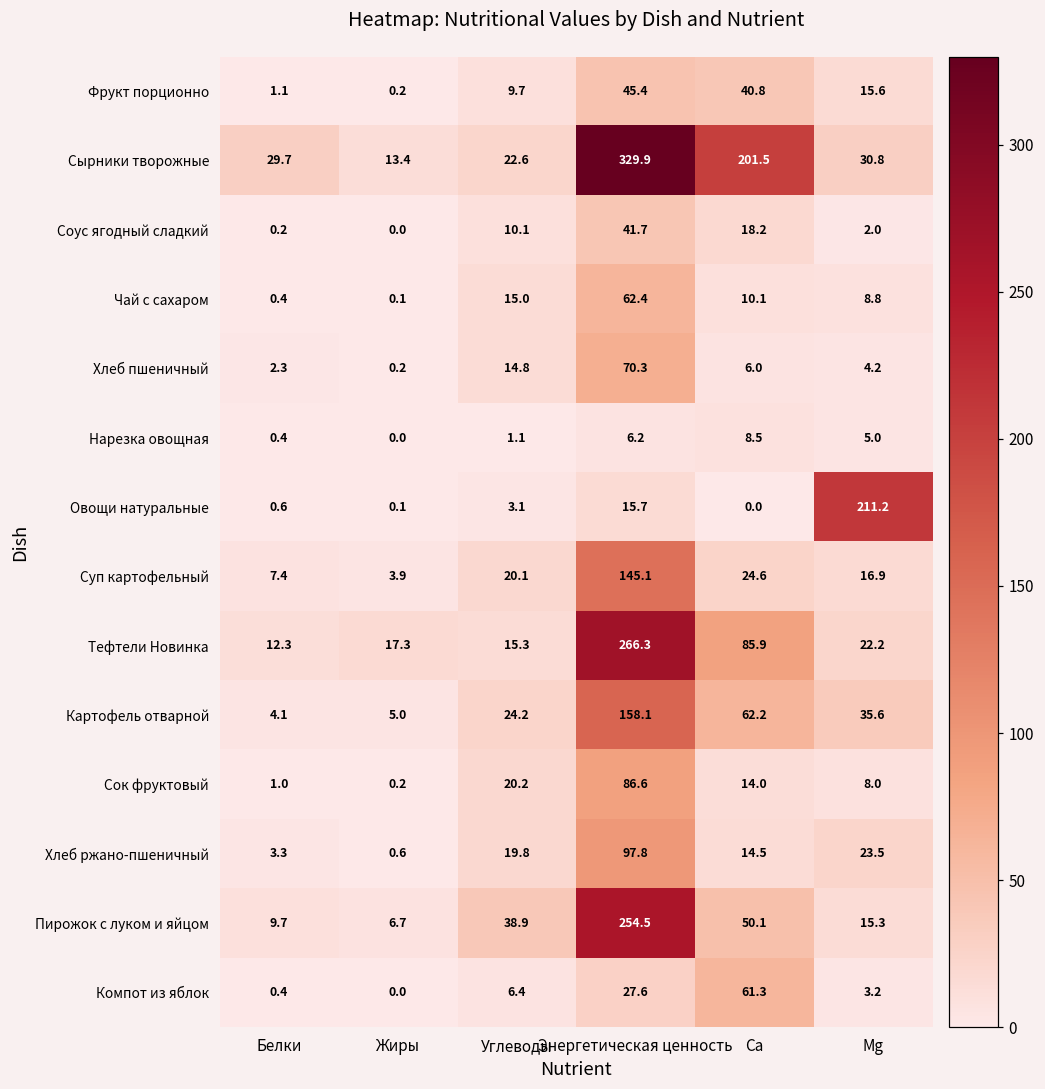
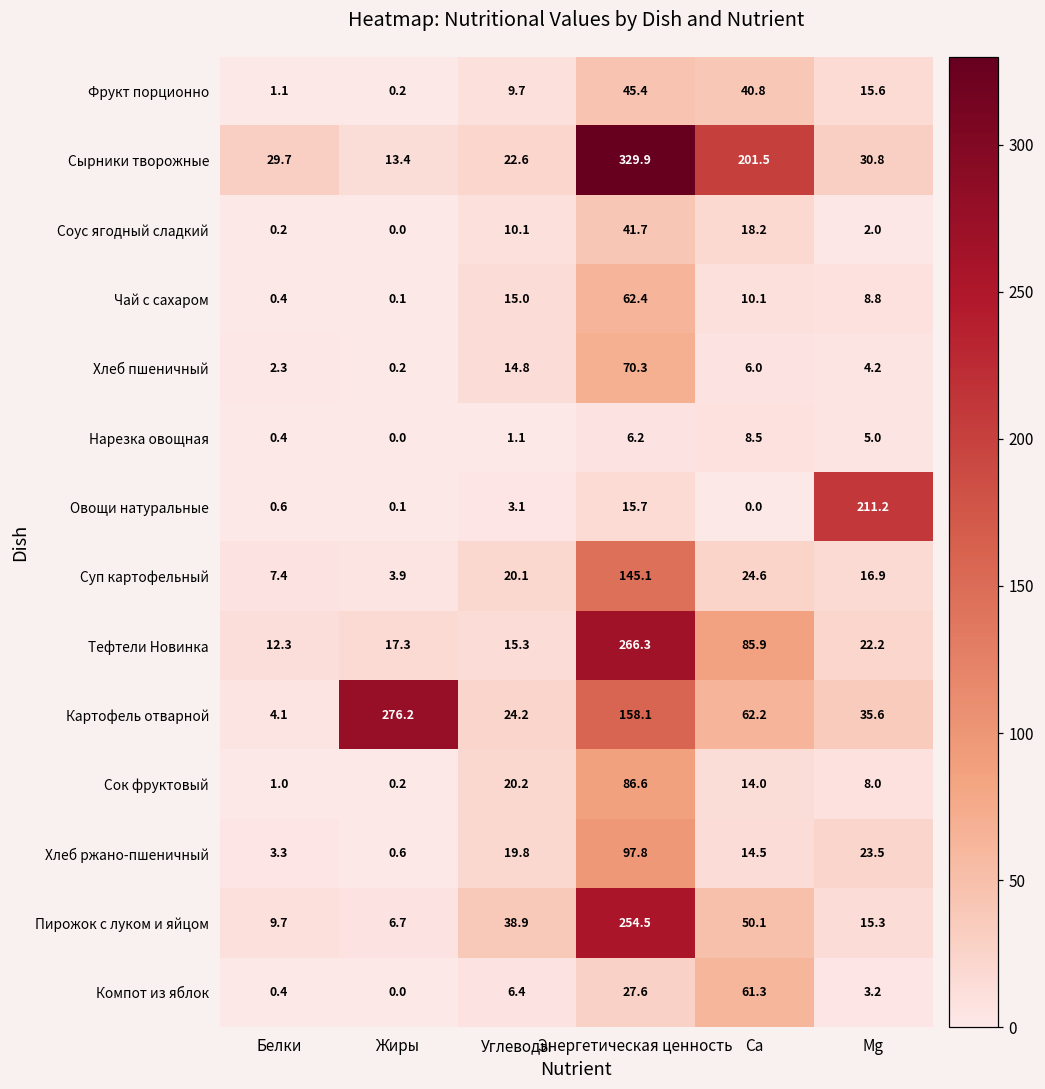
Картофель отварной, Жиры: 5.0 -> 276.2
